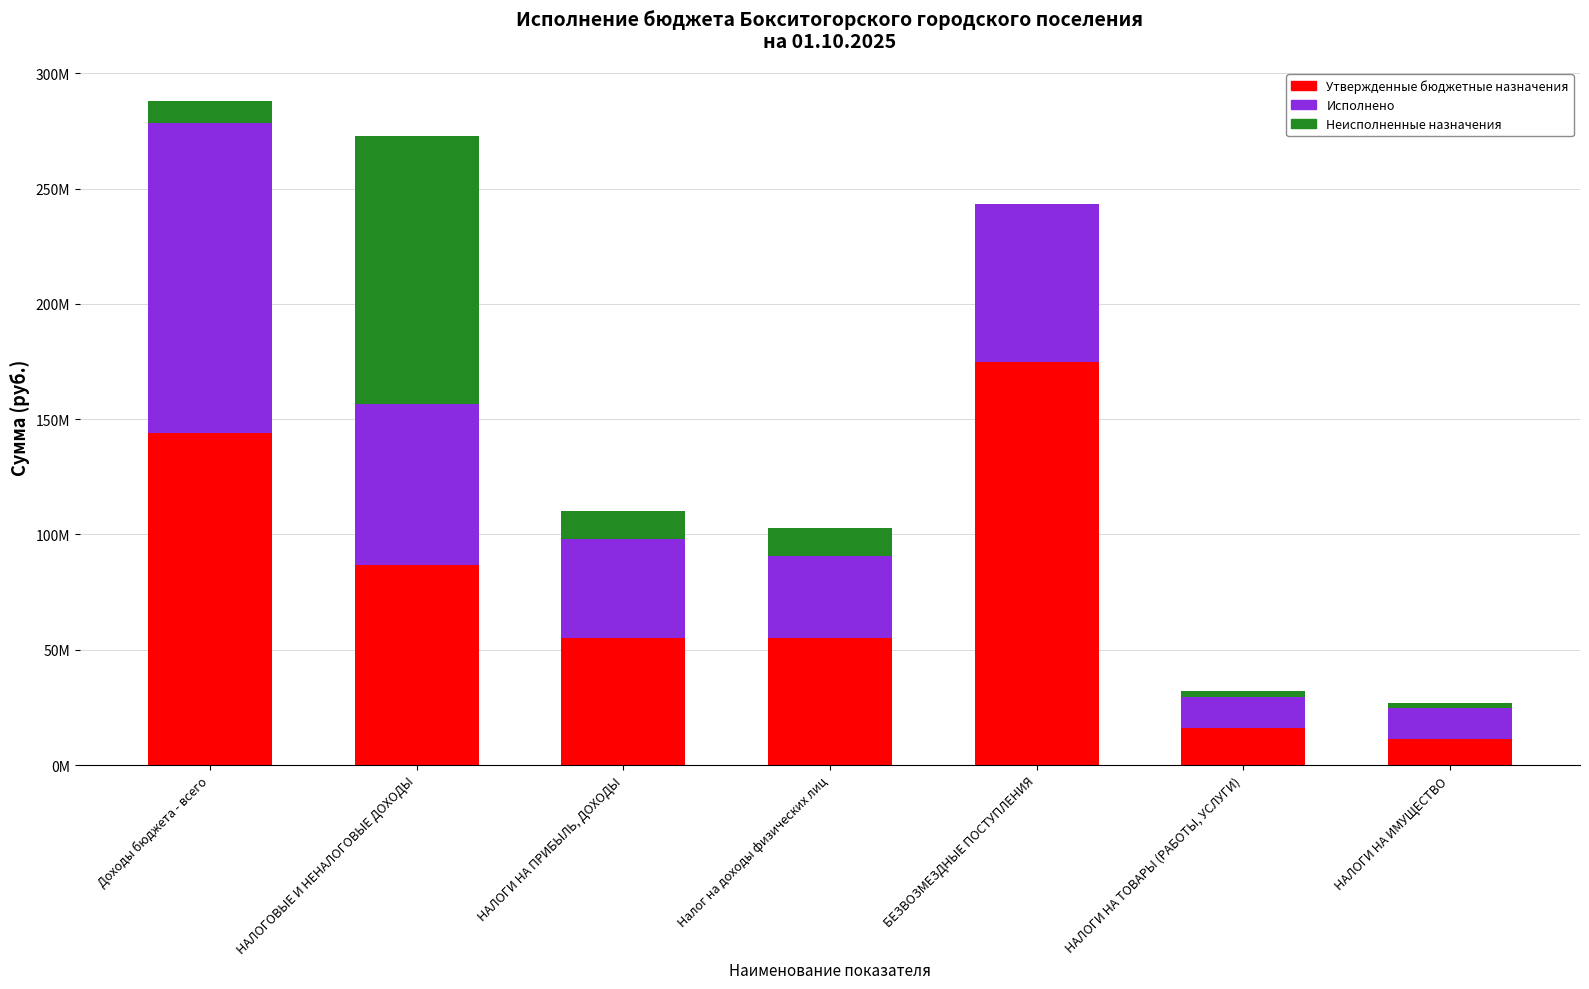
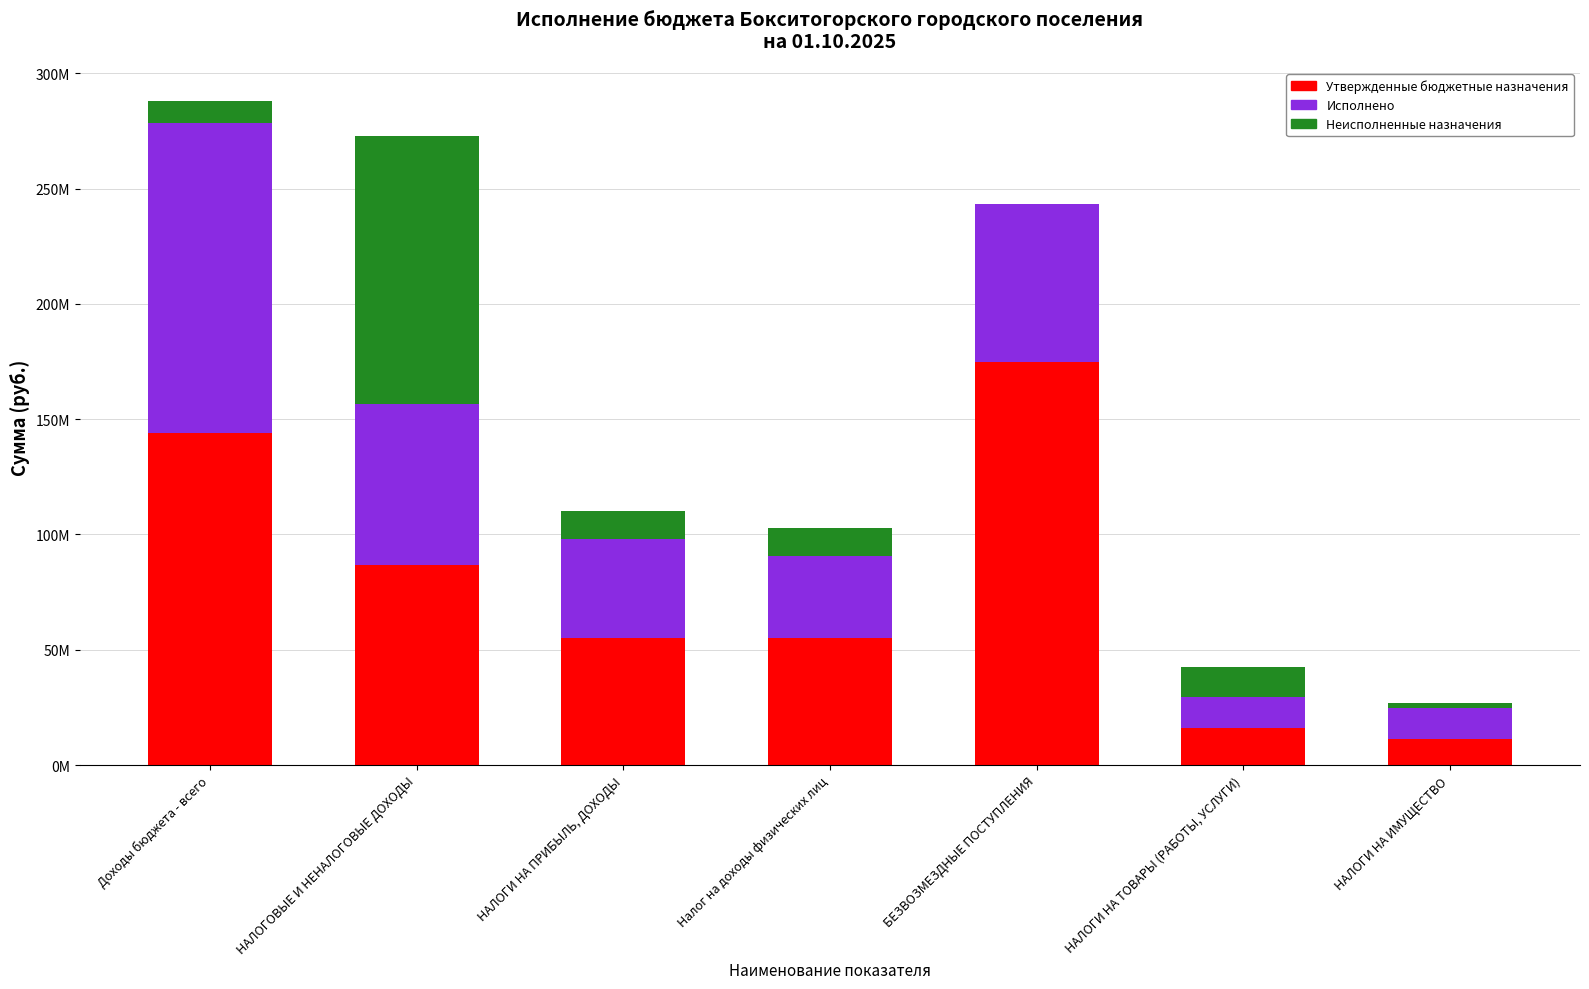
Неисполненные назначения, НАЛОГИ НА ТОВАРЫ (РАБОТЫ, УСЛУГИ): 3000000 -> 13000000
